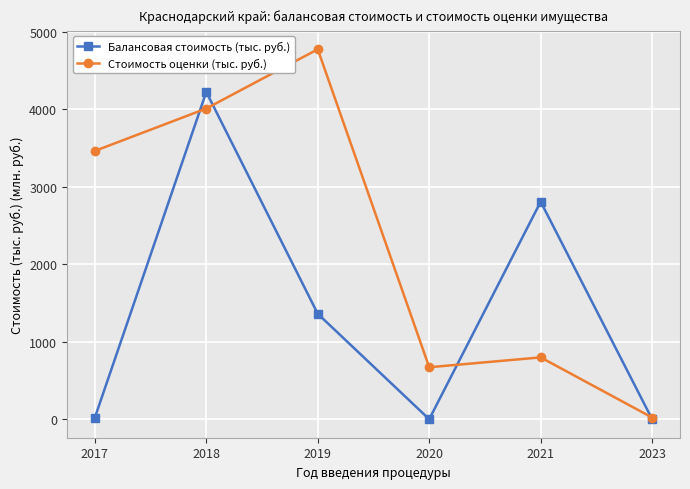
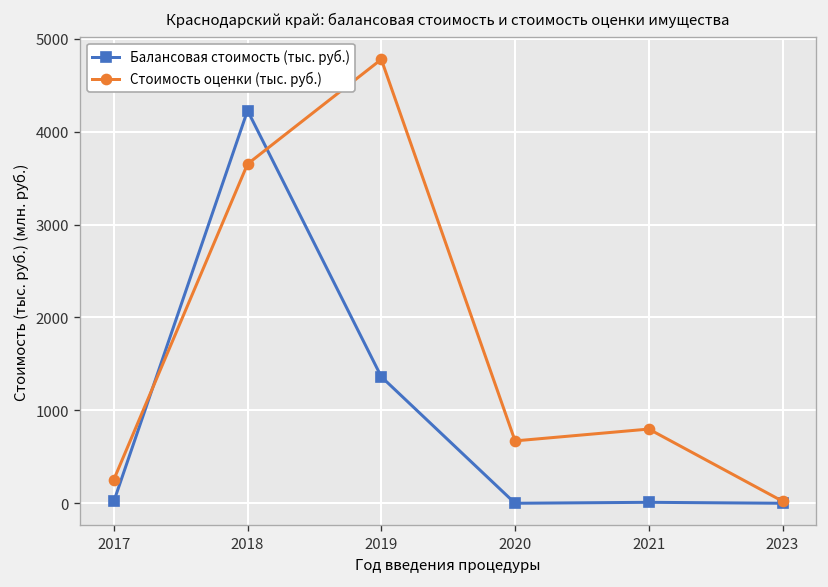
Стоимость оценки (тыс. руб.), 2017: 3500 -> 300
Стоимость оценки (тыс. руб.), 2018: 4000 -> 3700
Балансовая стоимость (тыс. руб.), 2021: 2800 -> 0
